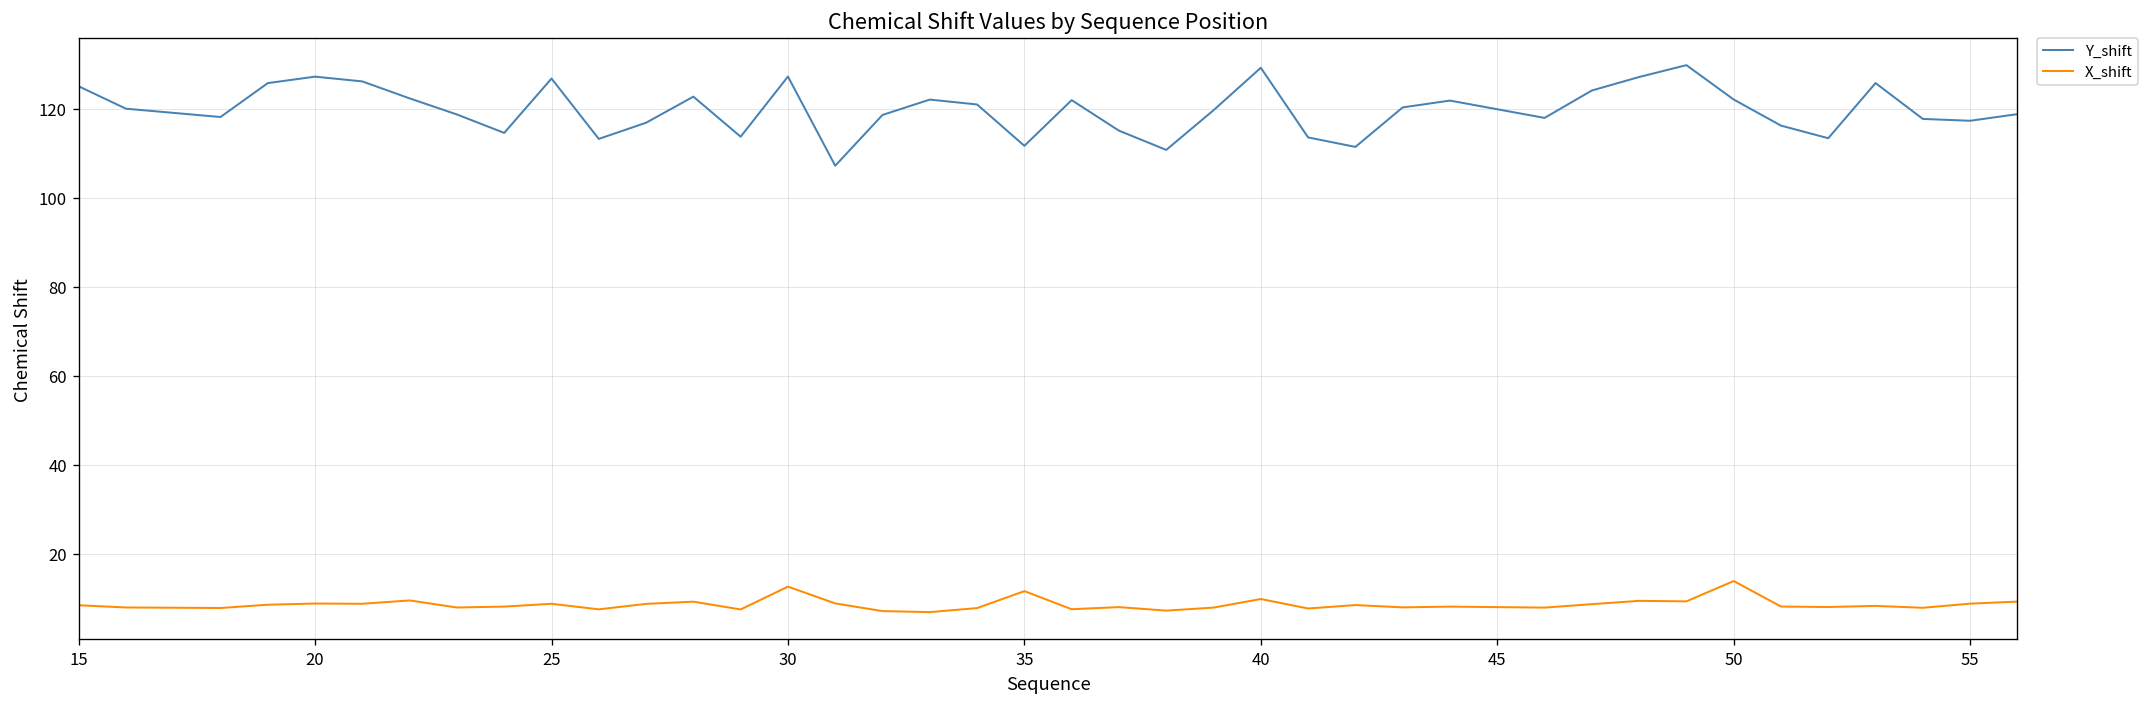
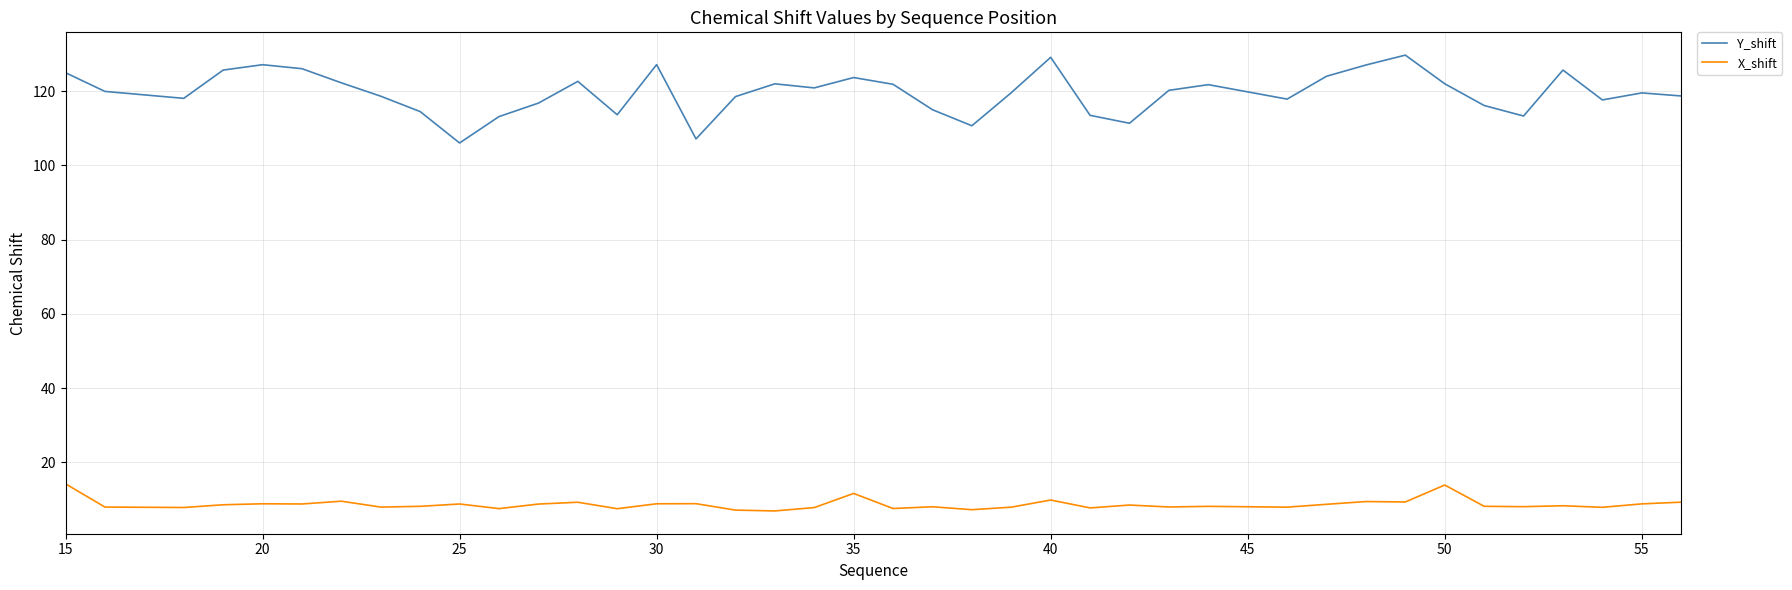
X_shift, 15: 8 -> 14
Y_shift, 25: 127 -> 106
X_shift, 30: 13 -> 9
Y_shift, 35: 112 -> 124
Y_shift, 55: 117 -> 120
